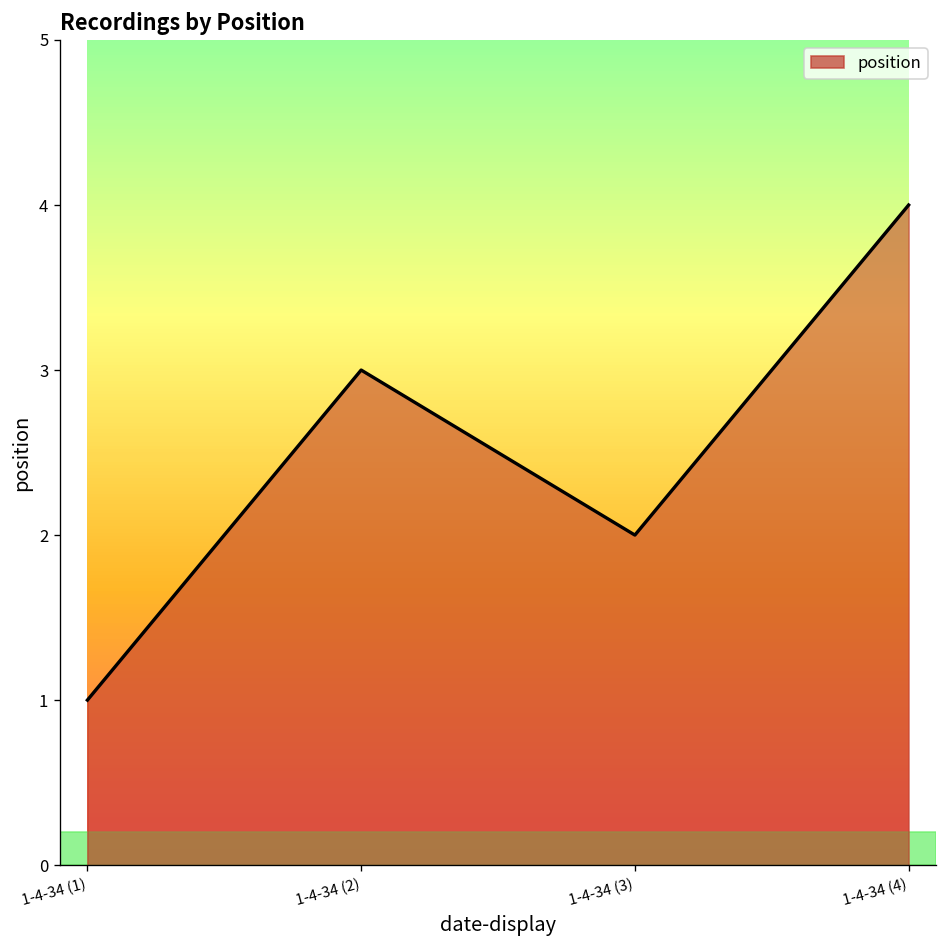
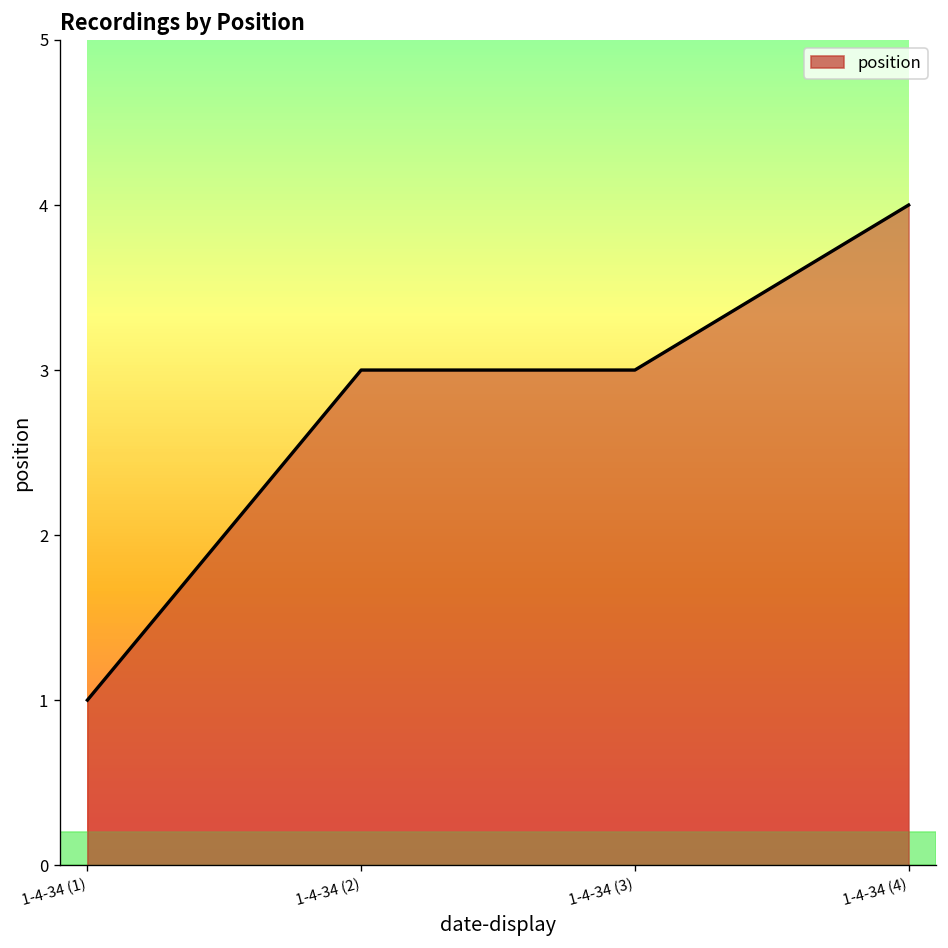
1-4-34 (3): 2 -> 3
